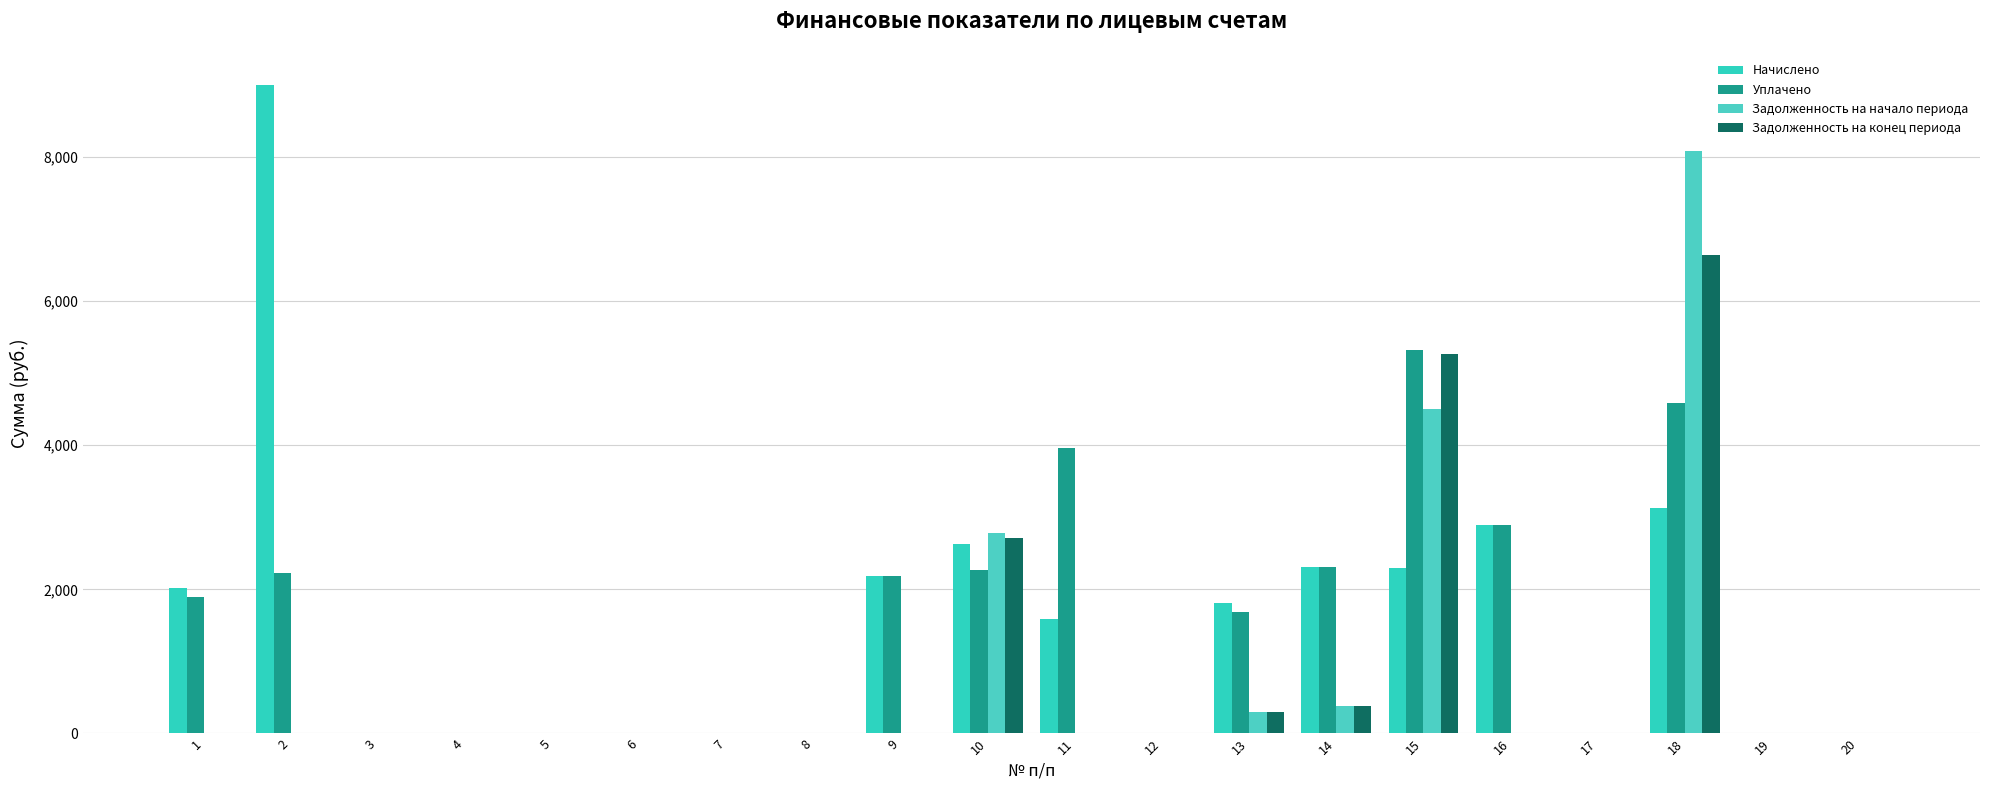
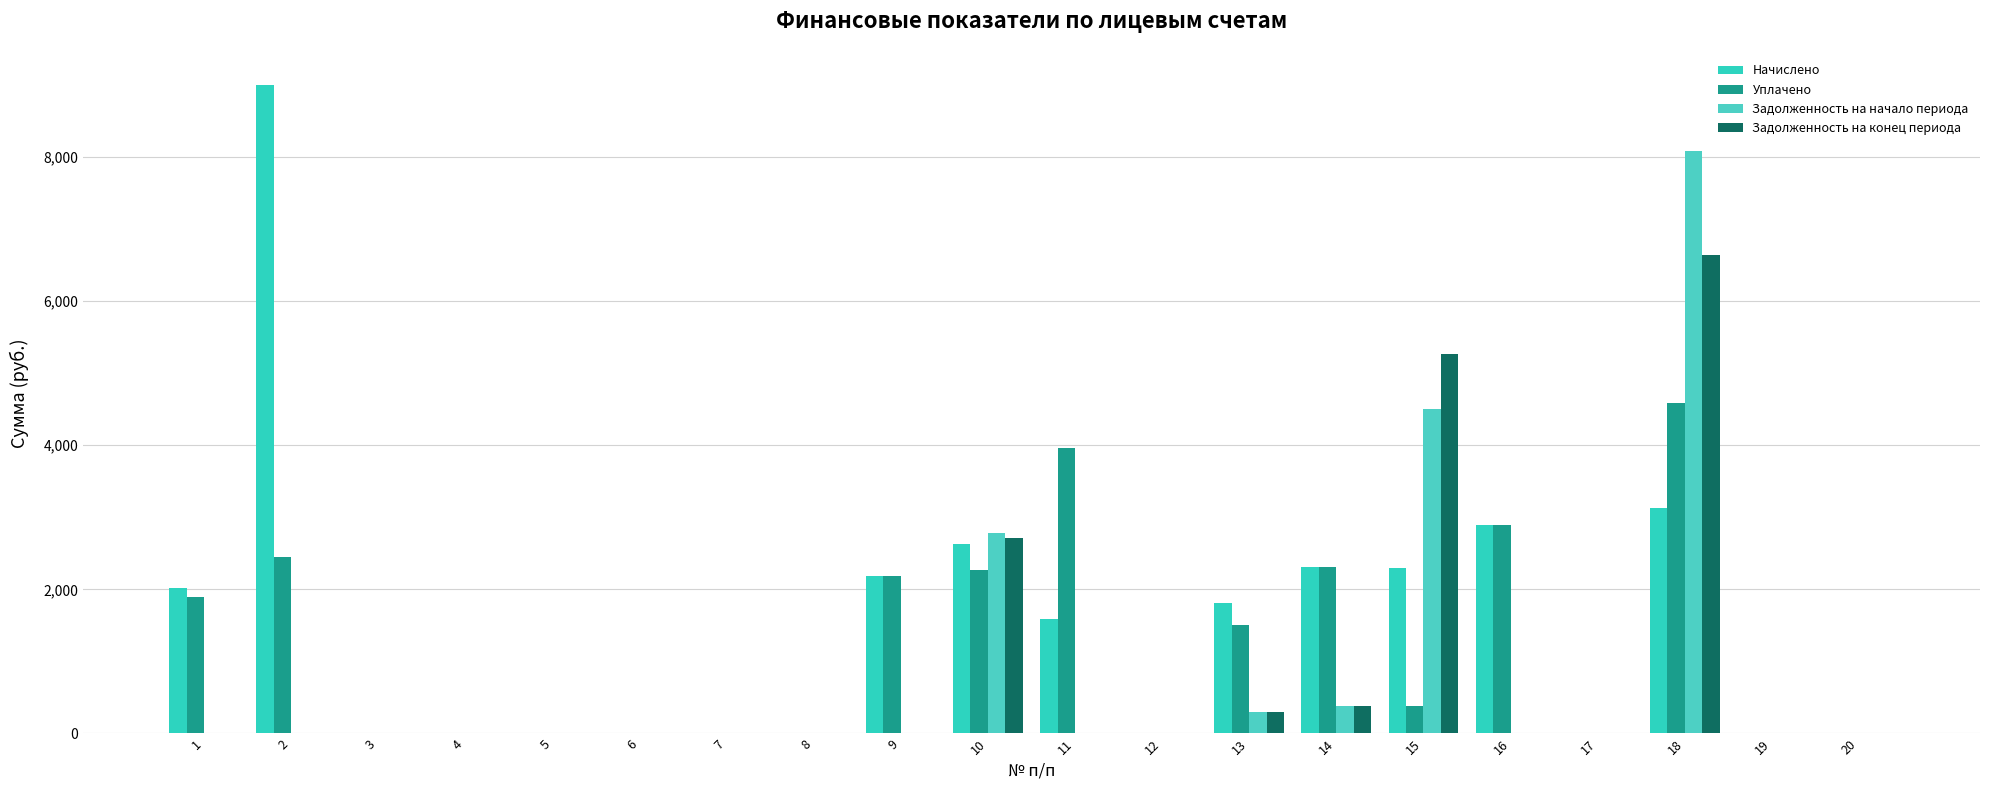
Уплачено, 2: 2,200 -> 2,500
Уплачено, 13: 1,700 -> 1,500
Уплачено, 15: 5,300 -> 400
